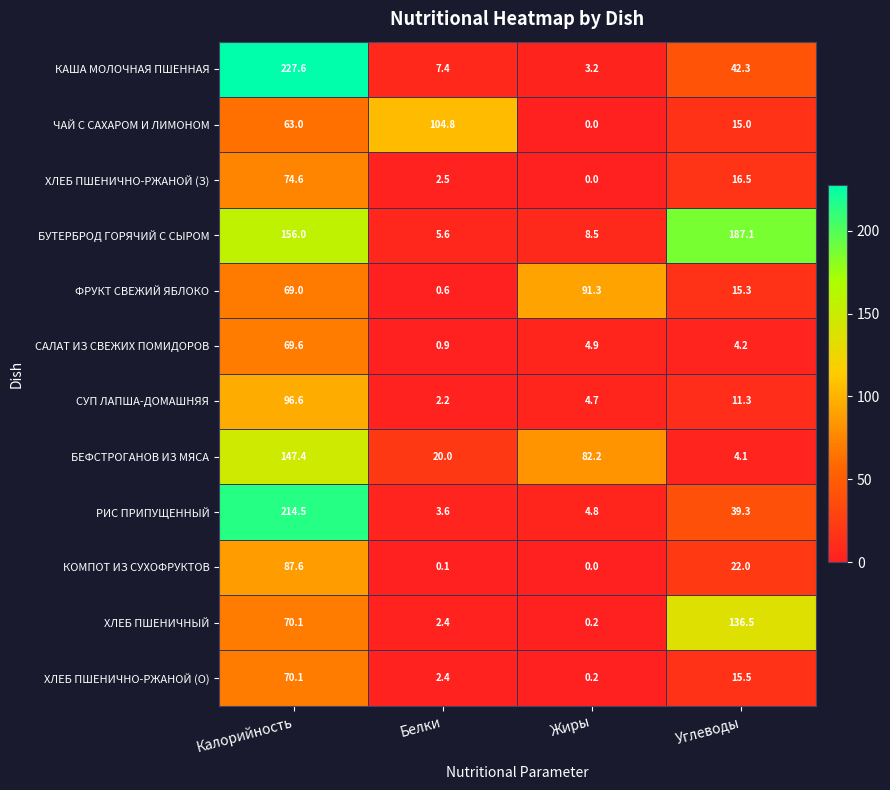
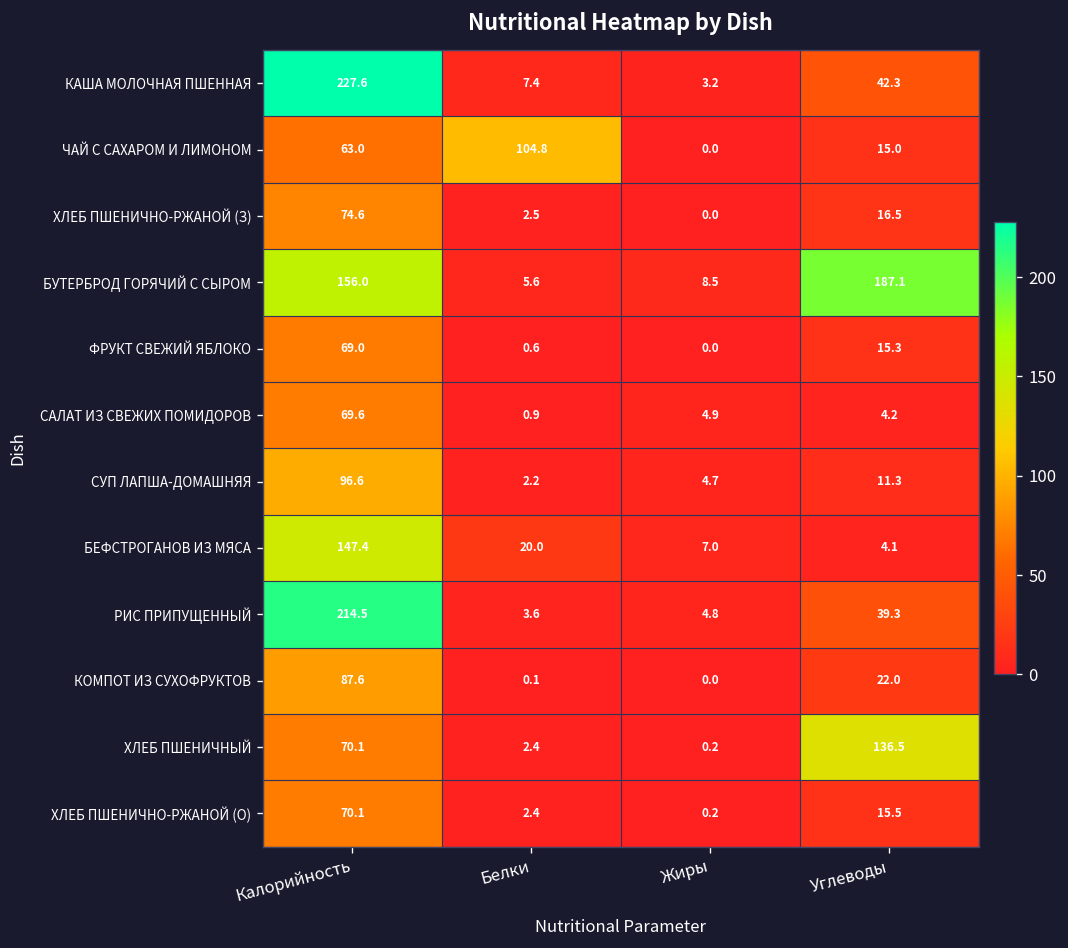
ФРУКТ СВЕЖИЙ ЯБЛОКО, Жиры: 91.3 -> 0.0
БЕФСТРОГАНОВ ИЗ МЯСА, Жиры: 82.2 -> 7.0
